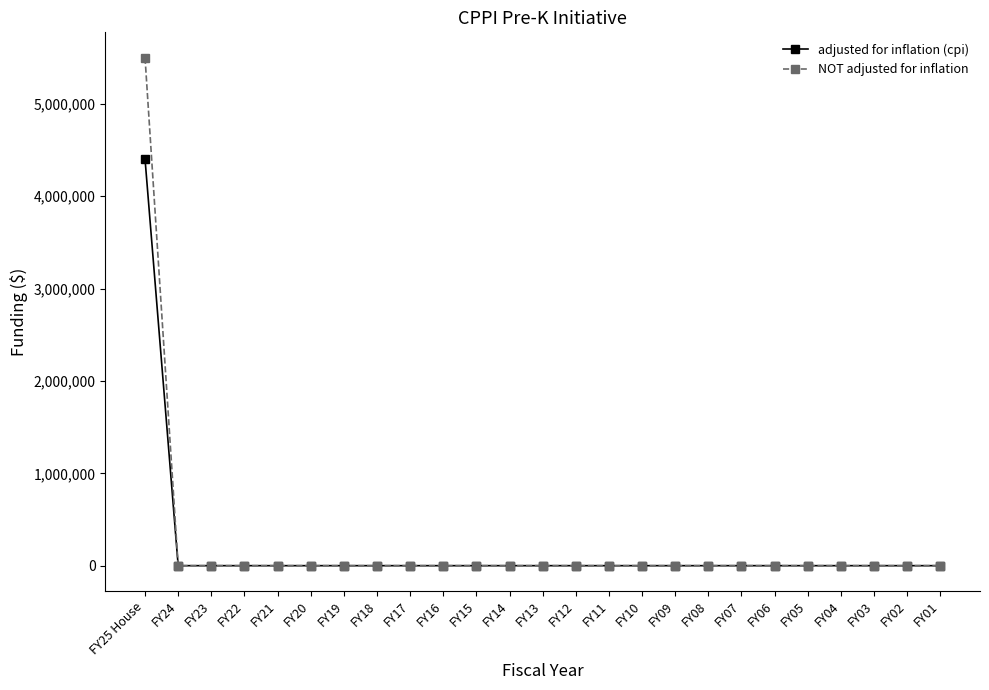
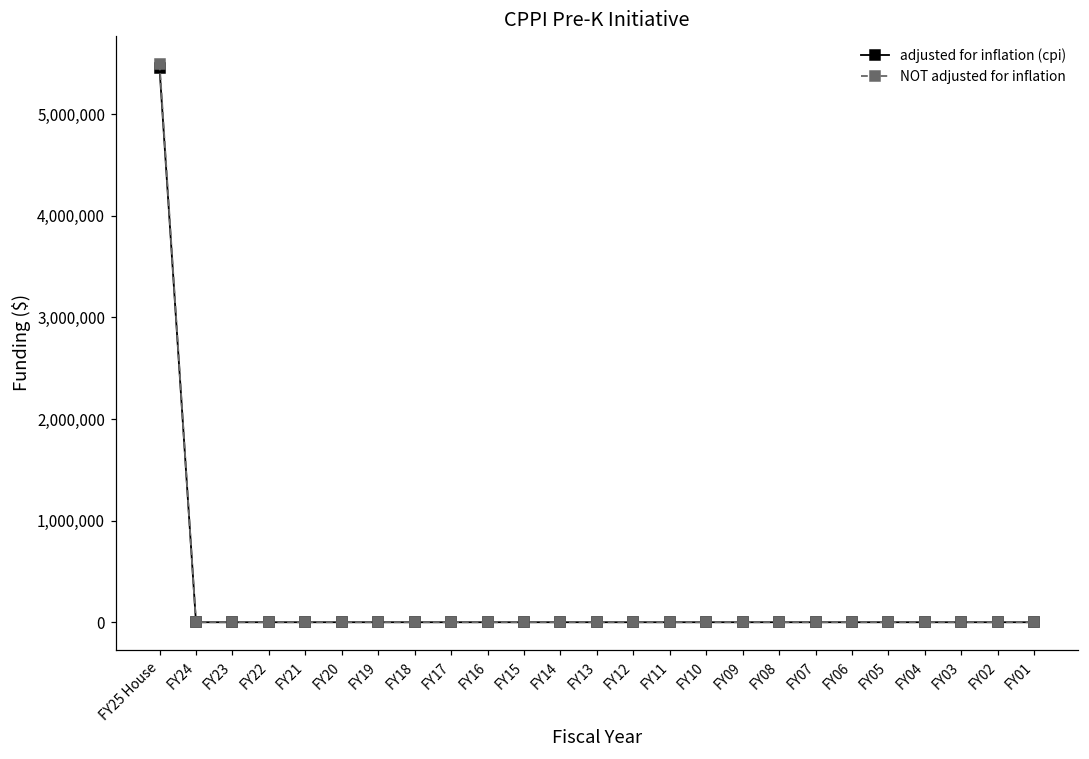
adjusted for inflation (cpi), FY25 House: 4,400,000 -> 5,500,000
